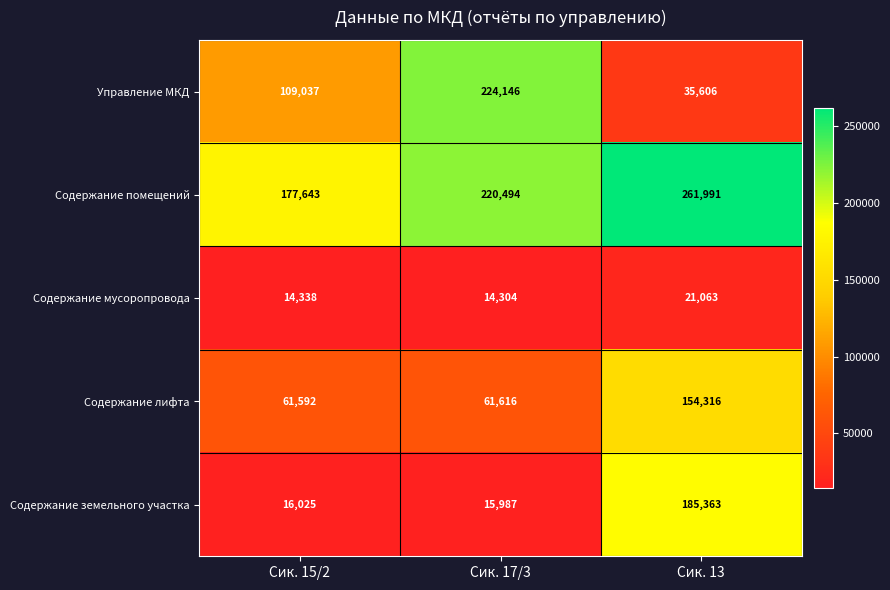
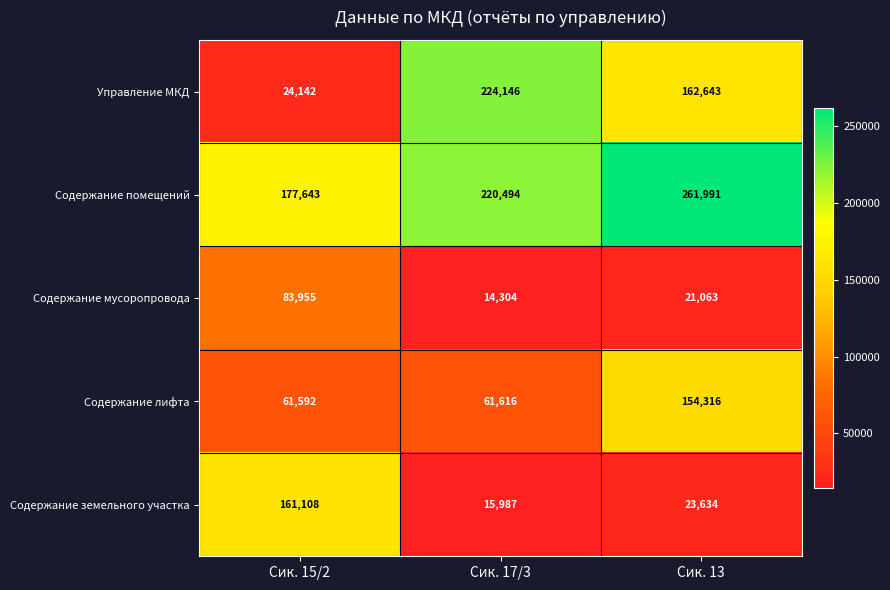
Управление МКД, Сик. 15/2: 109,037 -> 24,142
Управление МКД, Сик. 13: 35,606 -> 162,643
Содержание мусоропровода, Сик. 15/2: 14,338 -> 83,955
Содержание земельного участка, Сик. 15/2: 16,025 -> 161,108
Содержание земельного участка, Сик. 13: 185,363 -> 23,634
